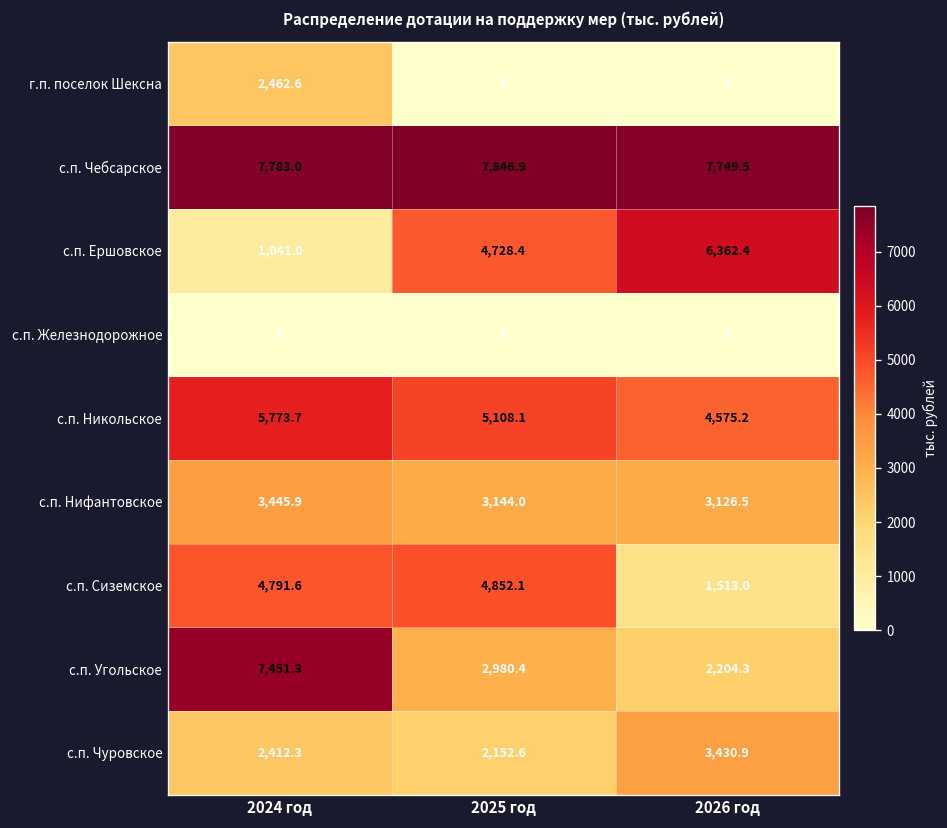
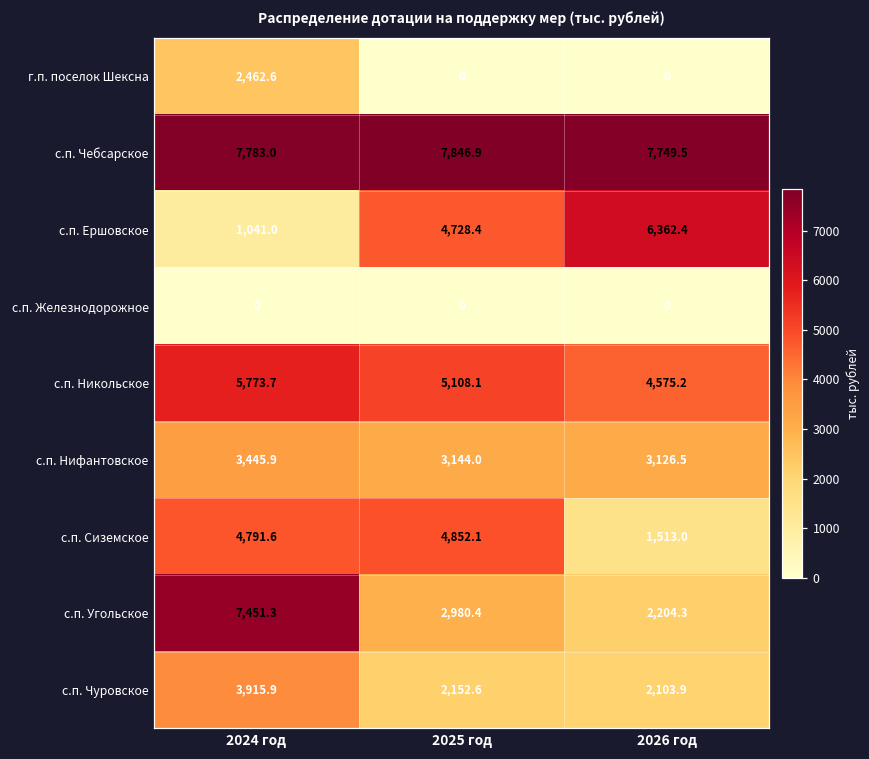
с.п. Чуровское, 2024 год: 2,412.3 -> 3,915.9
с.п. Чуровское, 2026 год: 3,430.9 -> 2,103.9
